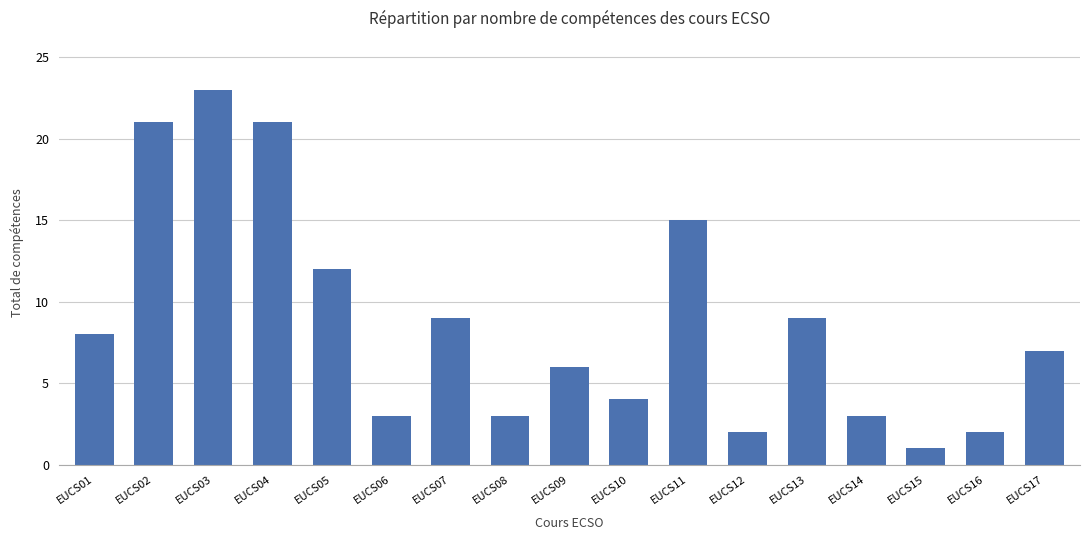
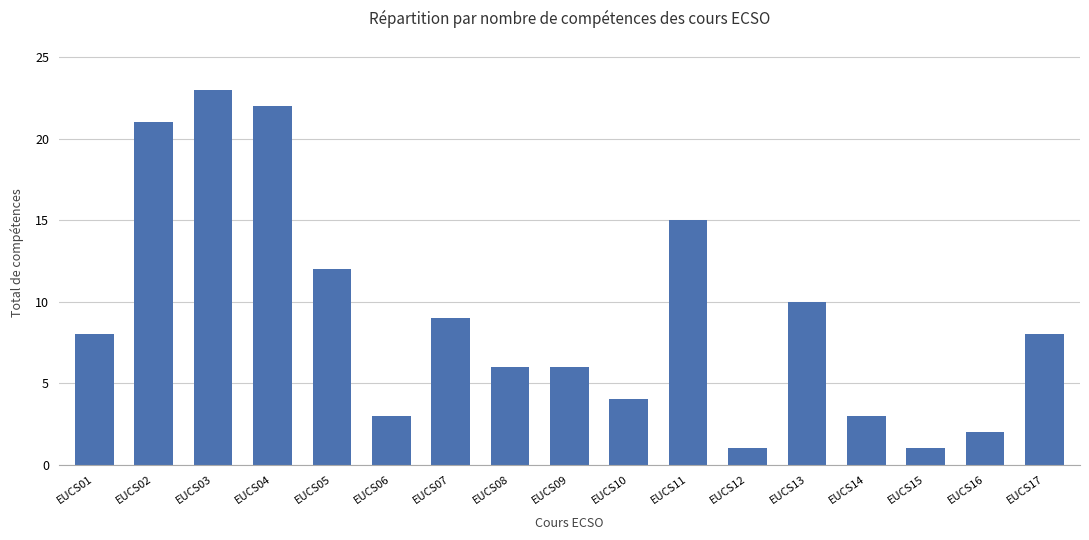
EUCS04: 21 -> 22
EUCS08: 3 -> 6
EUCS12: 2 -> 1
EUCS13: 9 -> 10
EUCS17: 7 -> 8
